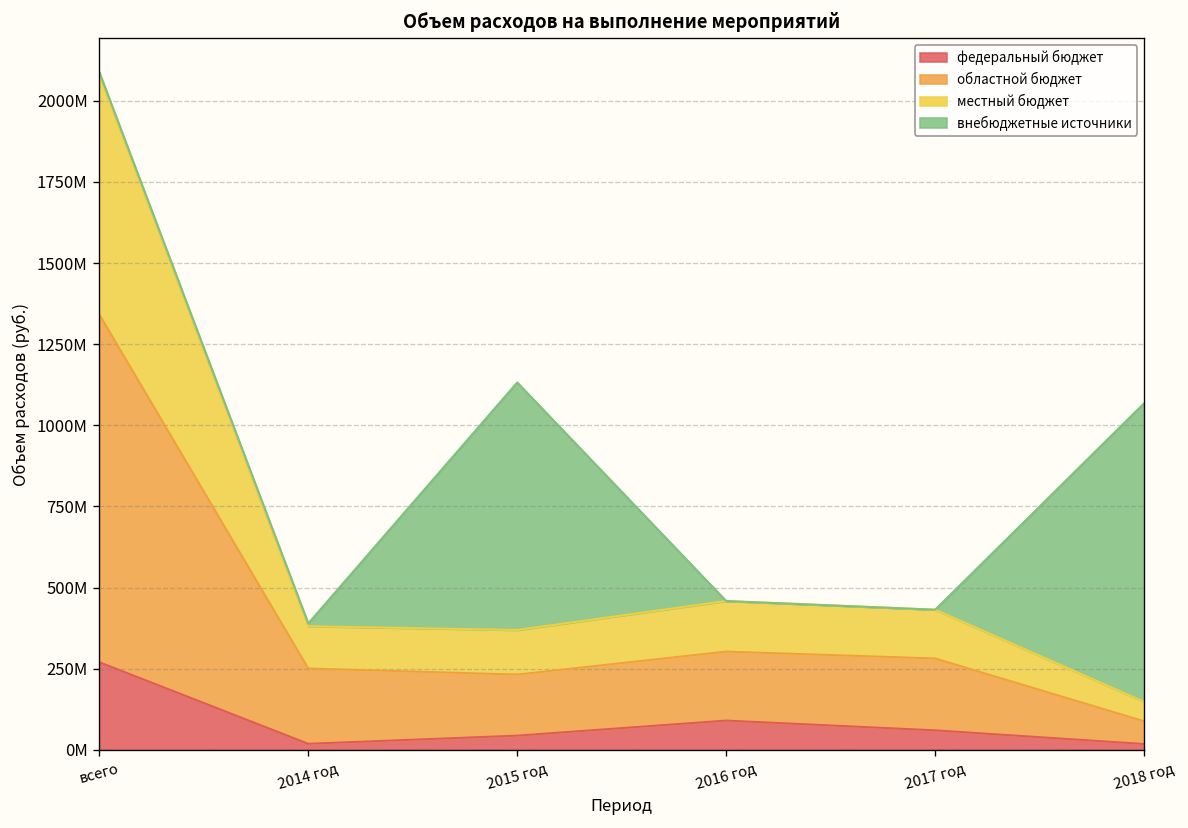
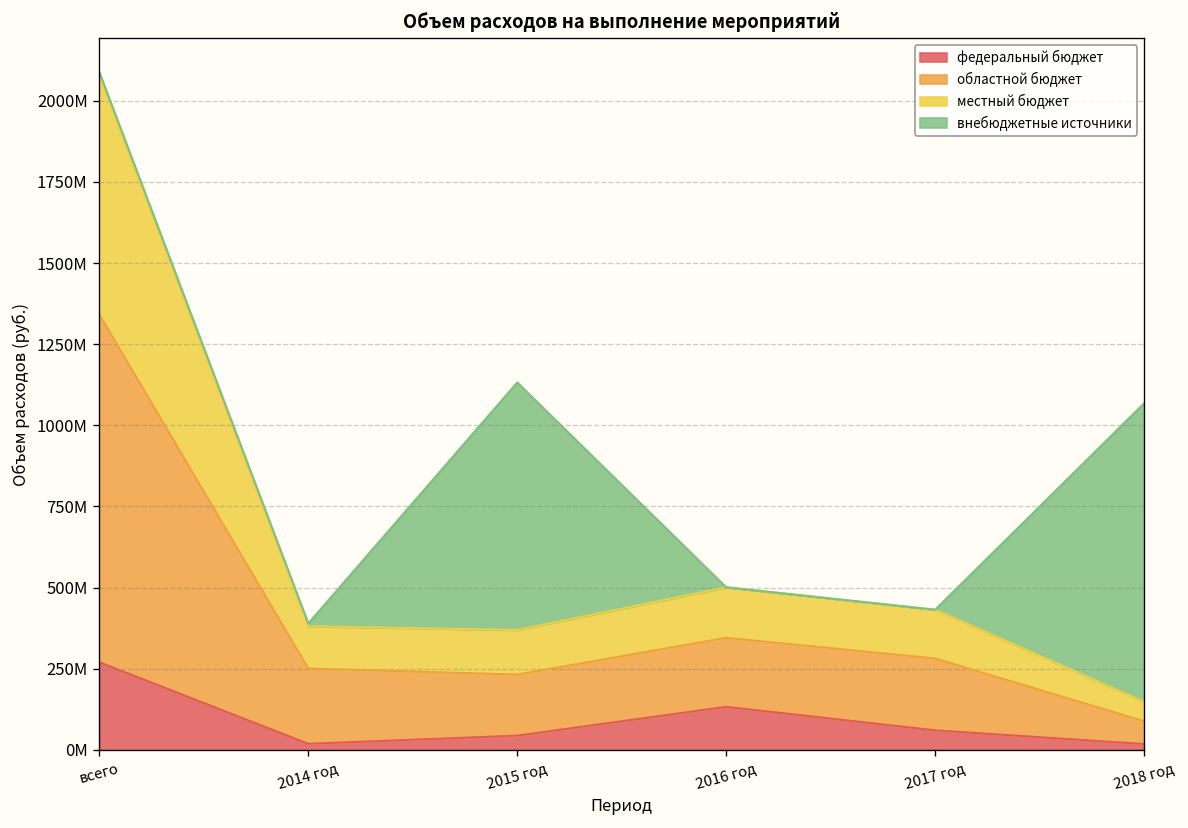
федеральный бюджет, 2016 год: 90000000 -> 130000000
